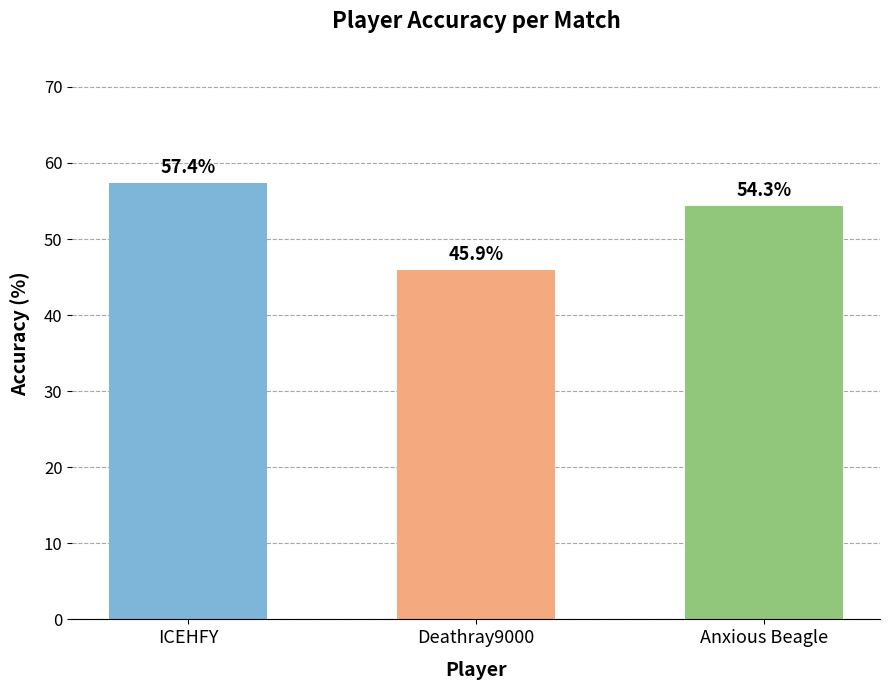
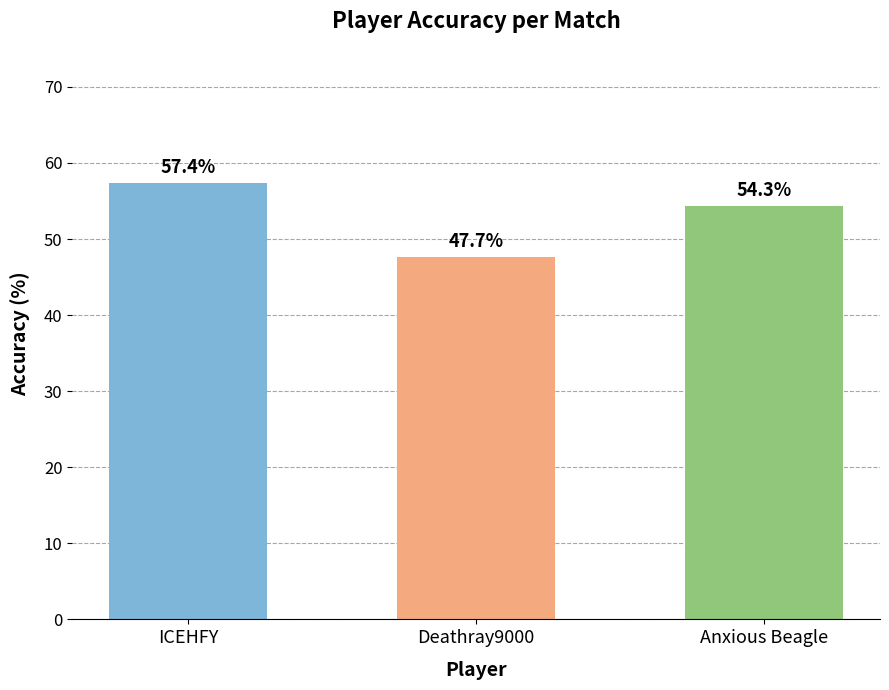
Deathray9000: 45.9% -> 47.7%
